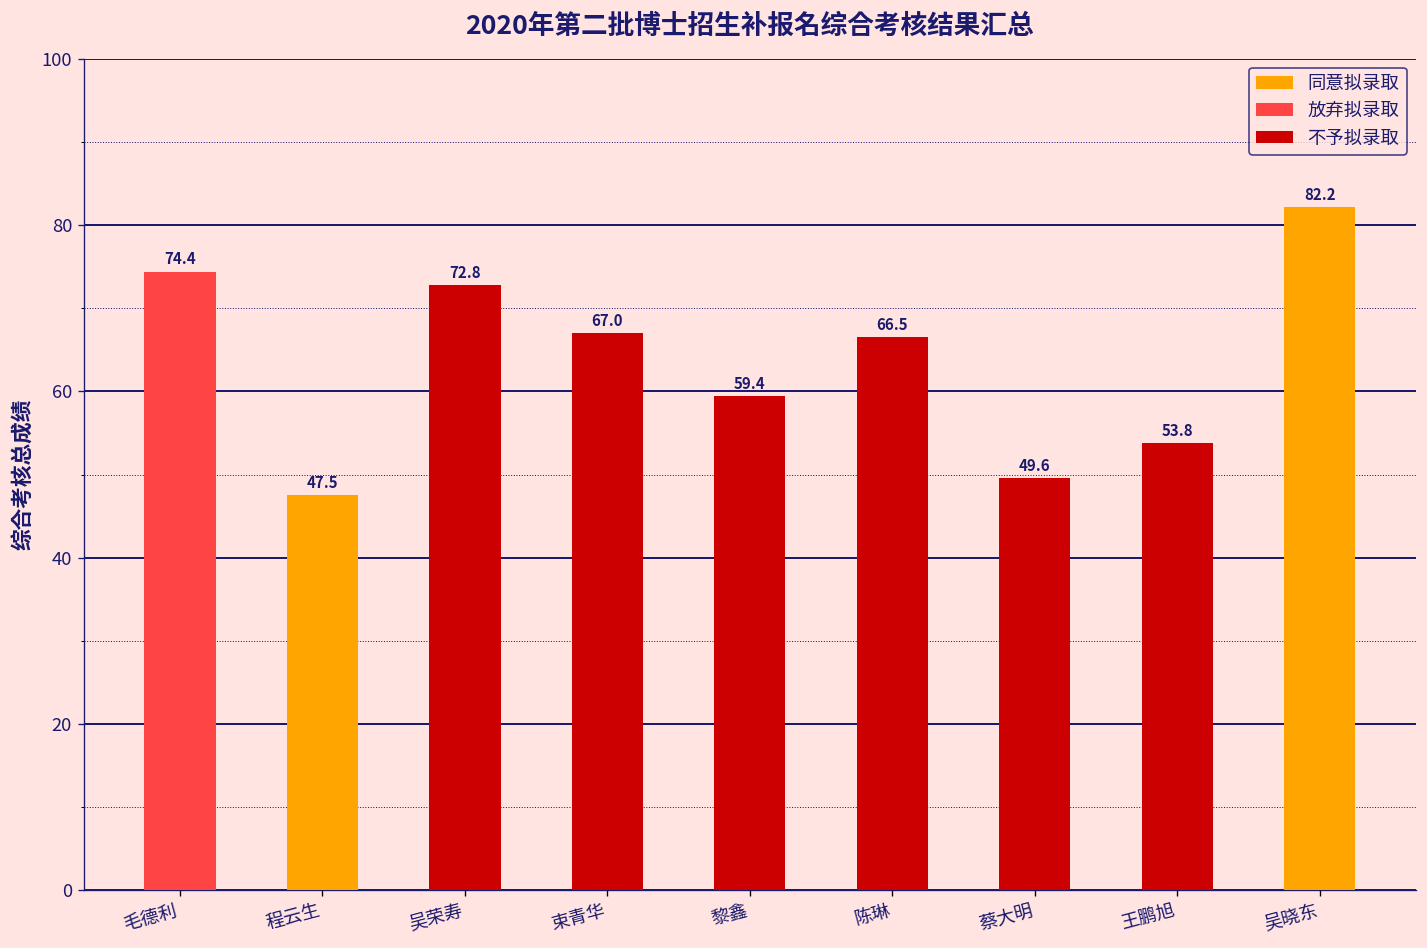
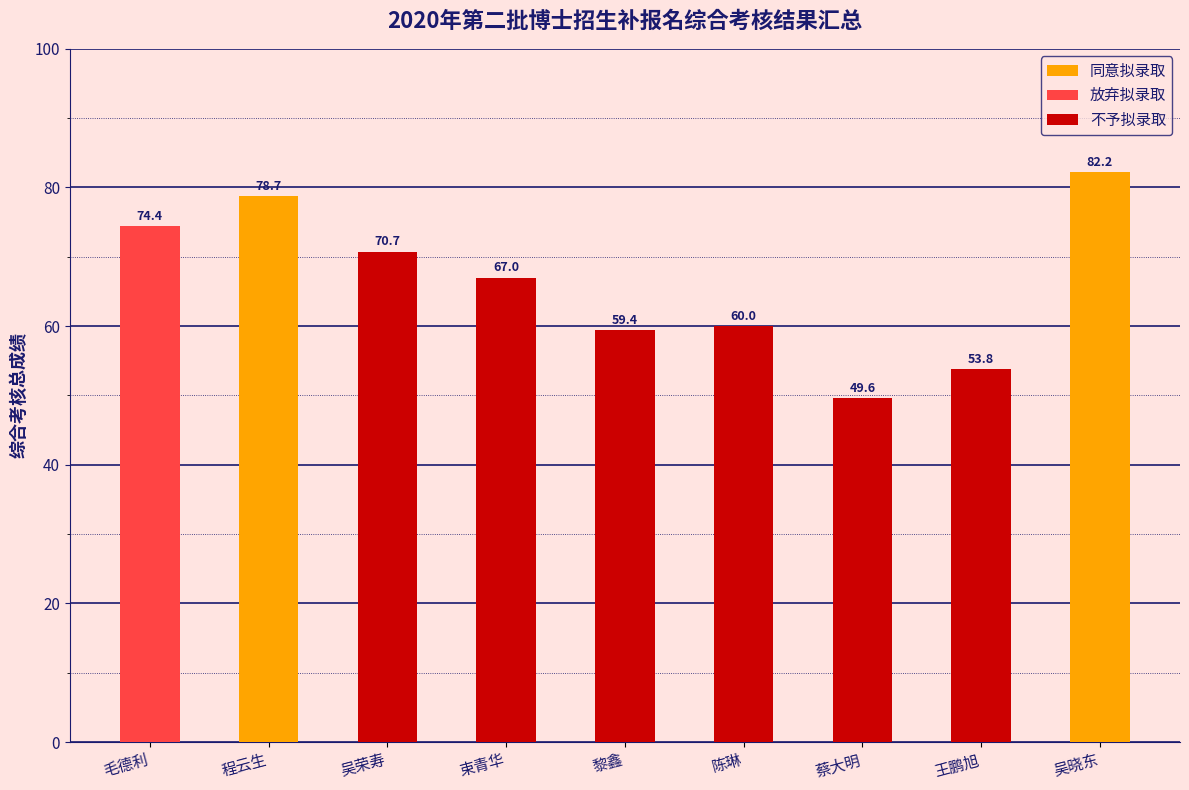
同意拟录取, 程云生: 47.5 -> 78.7
不予拟录取, 吴荣寿: 72.8 -> 70.7
不予拟录取, 陈琳: 66.5 -> 60.0
